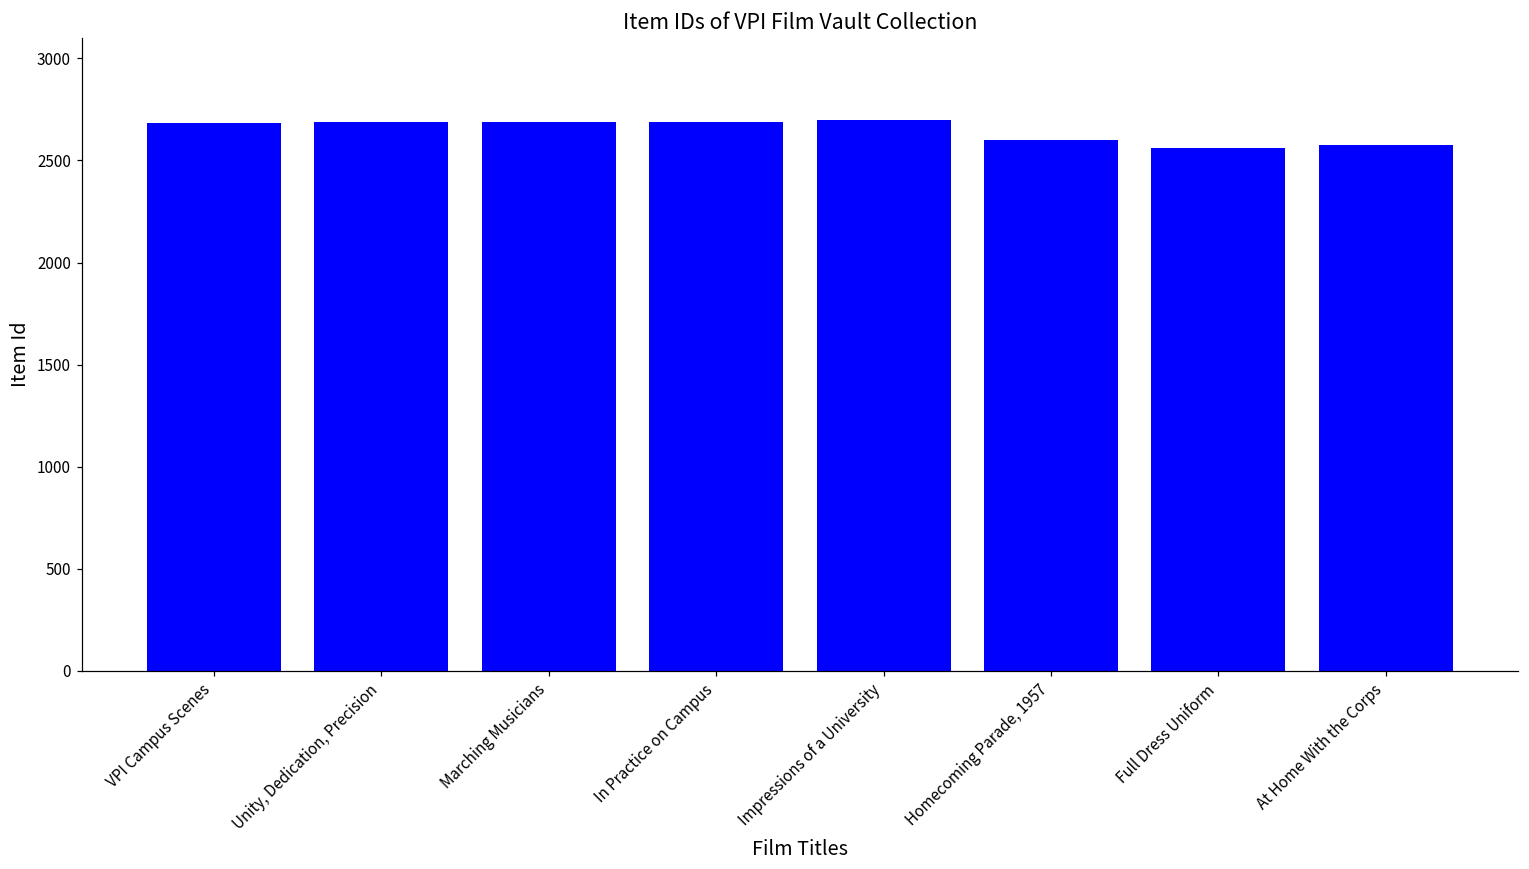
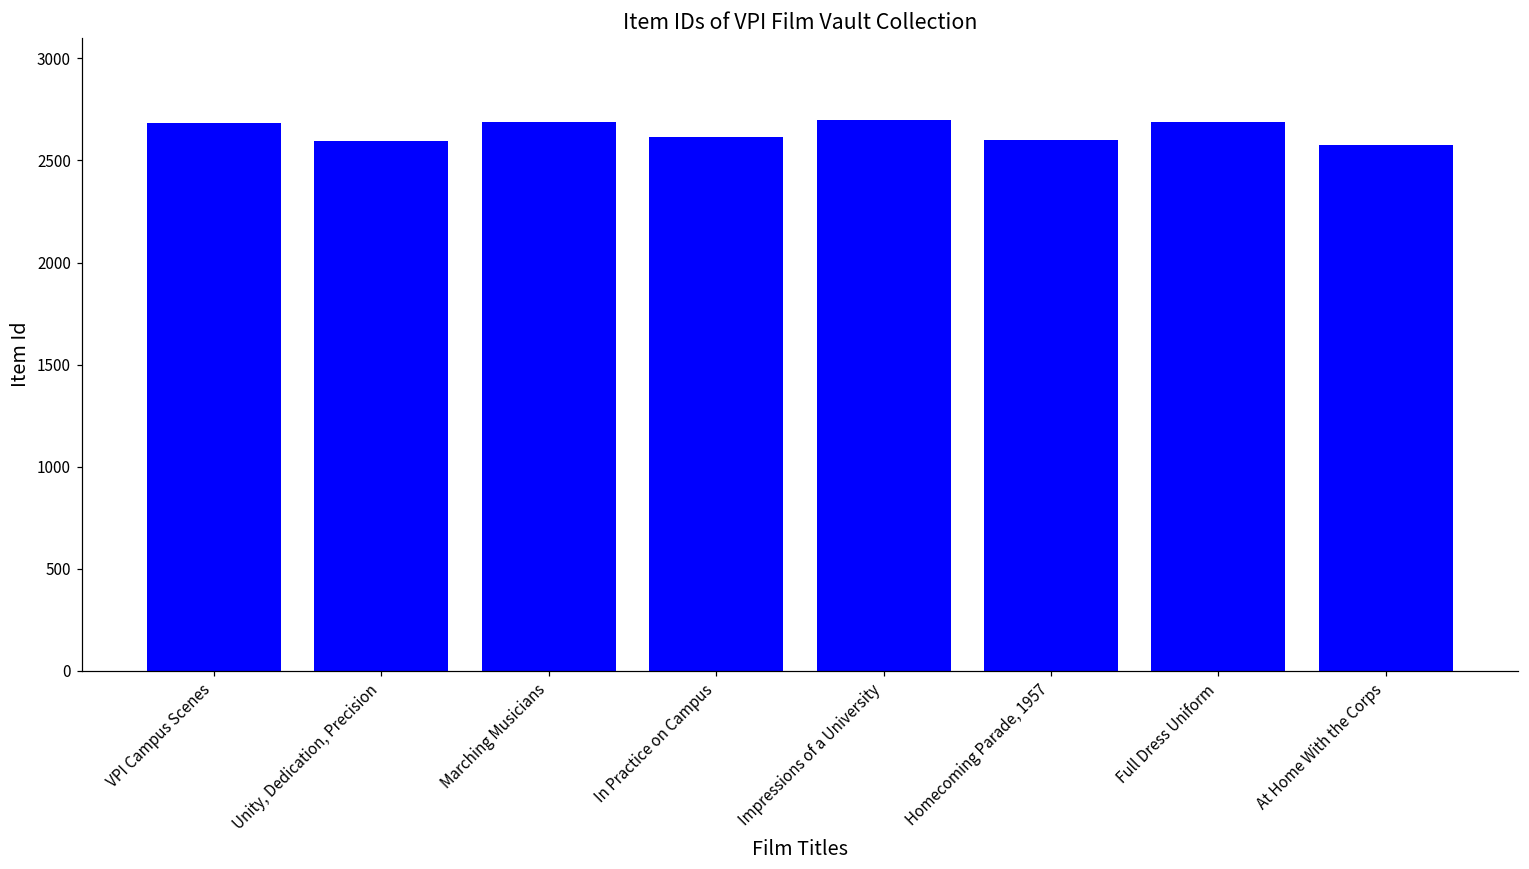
Unity, Dedication, Precision: 2690 -> 2590
In Practice on Campus: 2690 -> 2610
Full Dress Uniform: 2560 -> 2690
